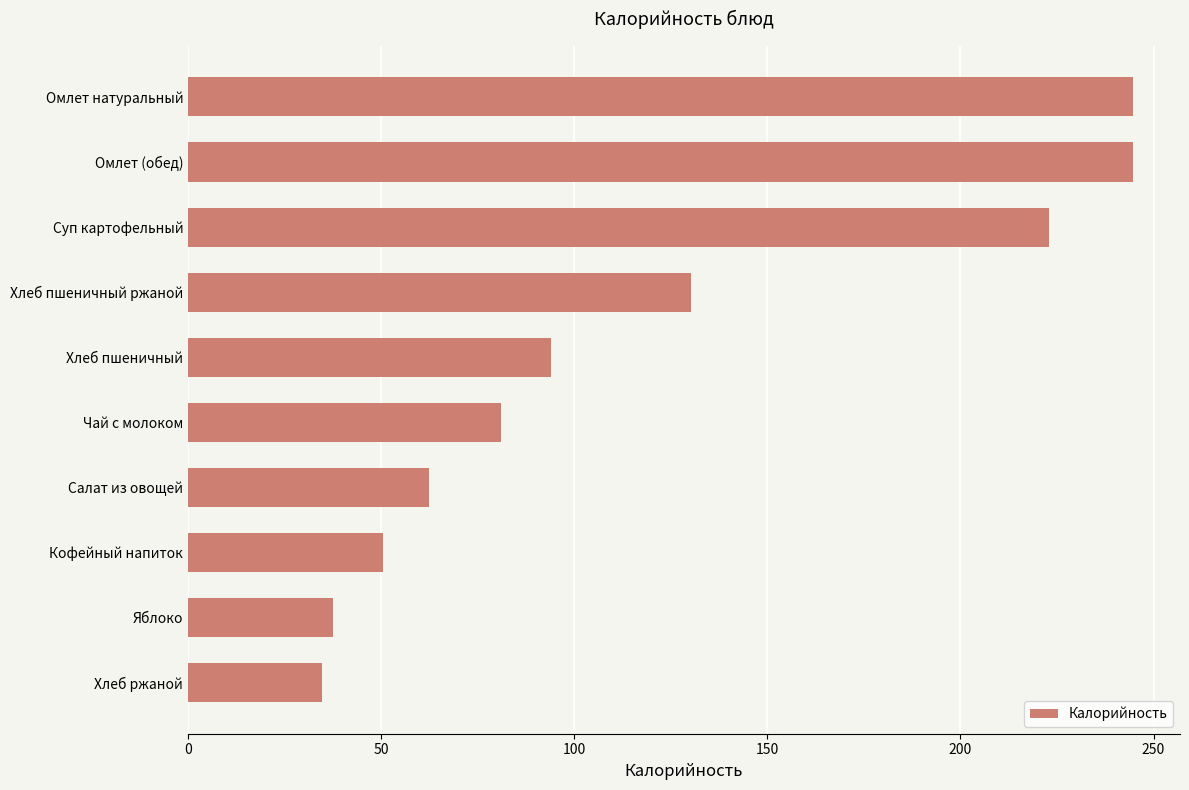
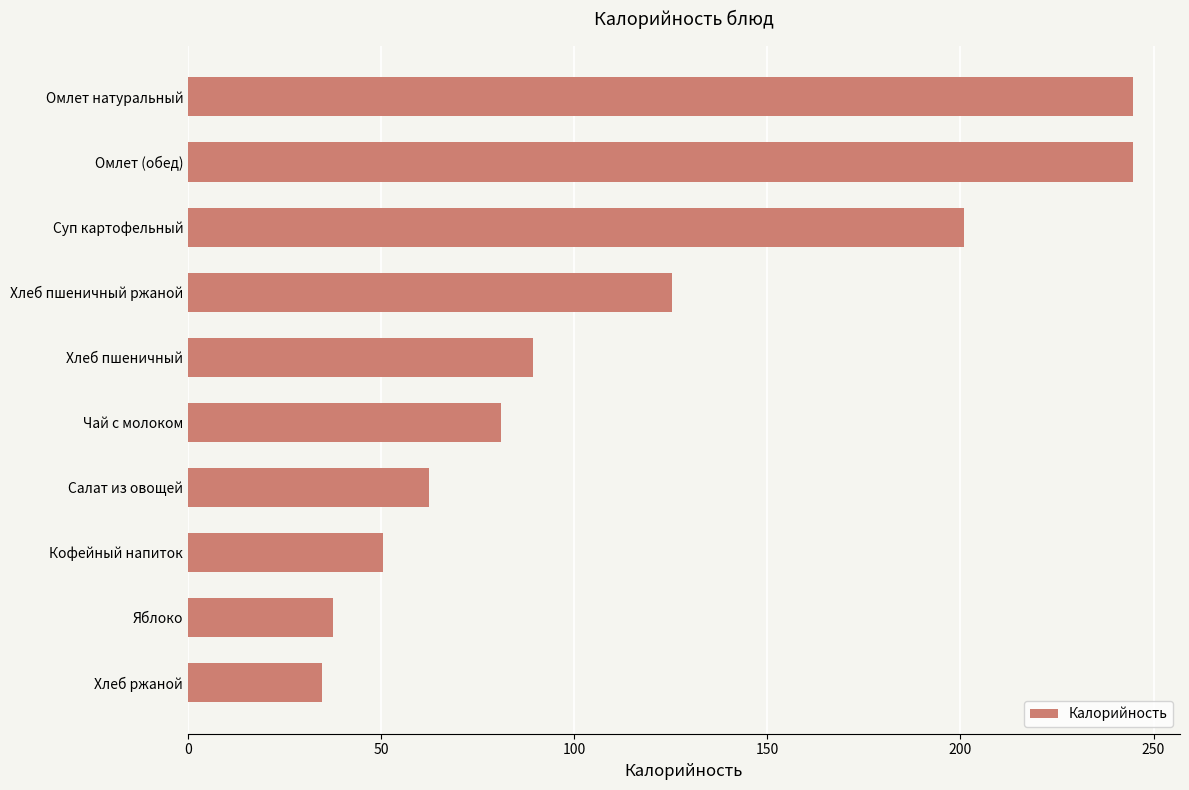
Суп картофельный: 223 -> 201
Хлеб пшеничный ржаной: 130 -> 125
Хлеб пшеничный: 94 -> 89
